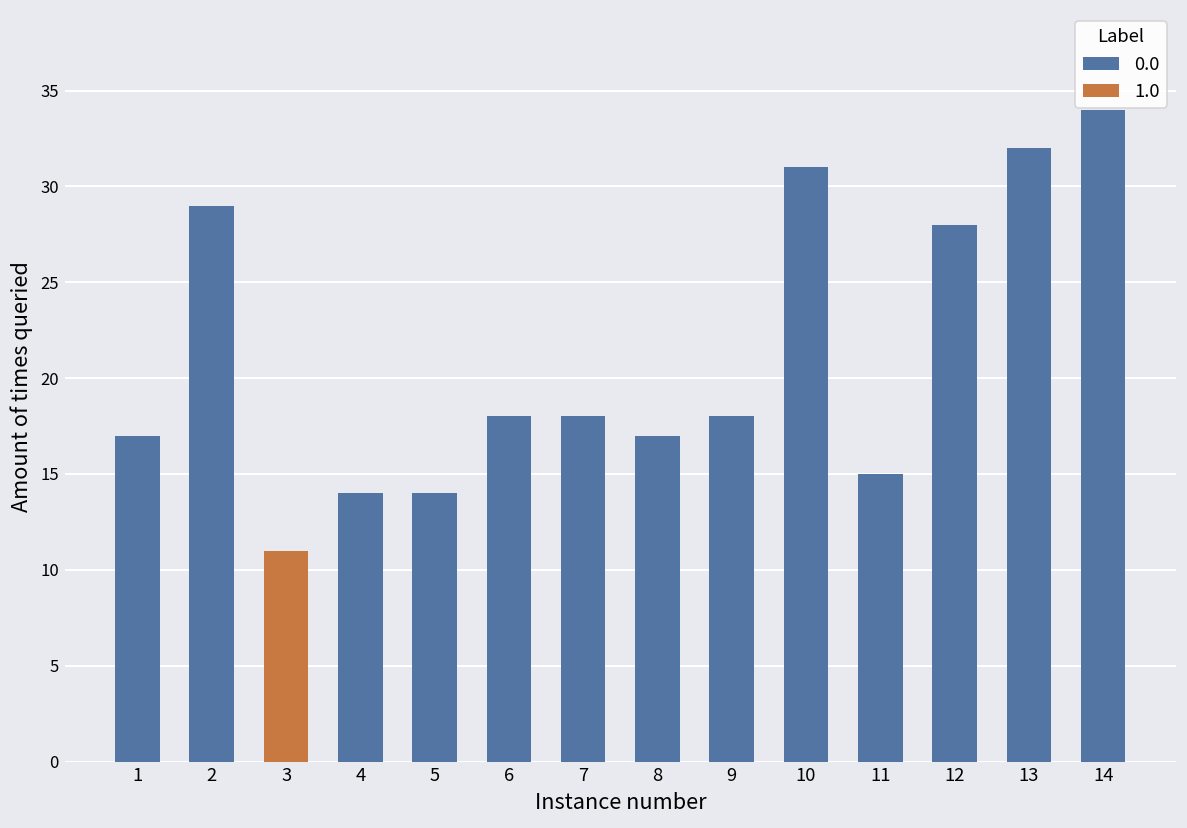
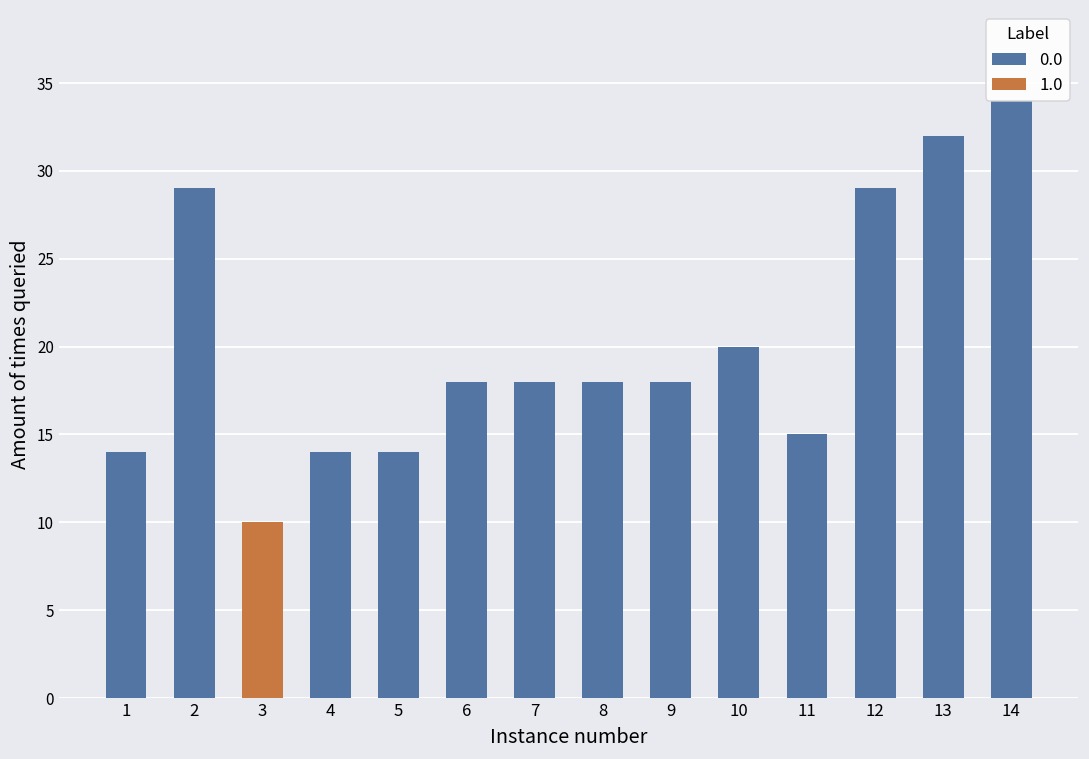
0.0, 1: 17 -> 14
1.0, 3: 11 -> 10
0.0, 8: 17 -> 18
0.0, 10: 31 -> 20
0.0, 12: 28 -> 29
